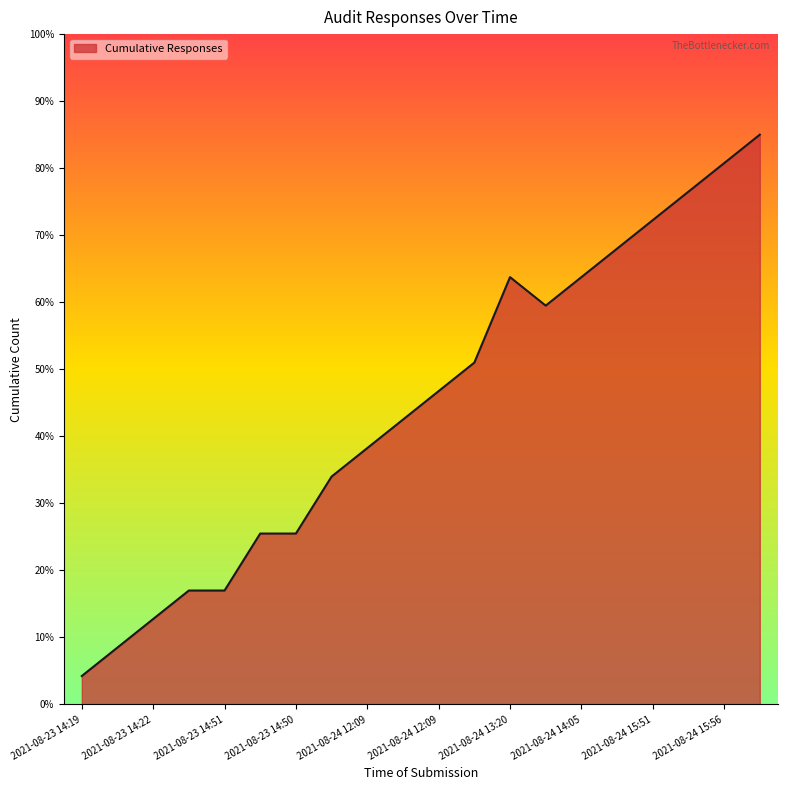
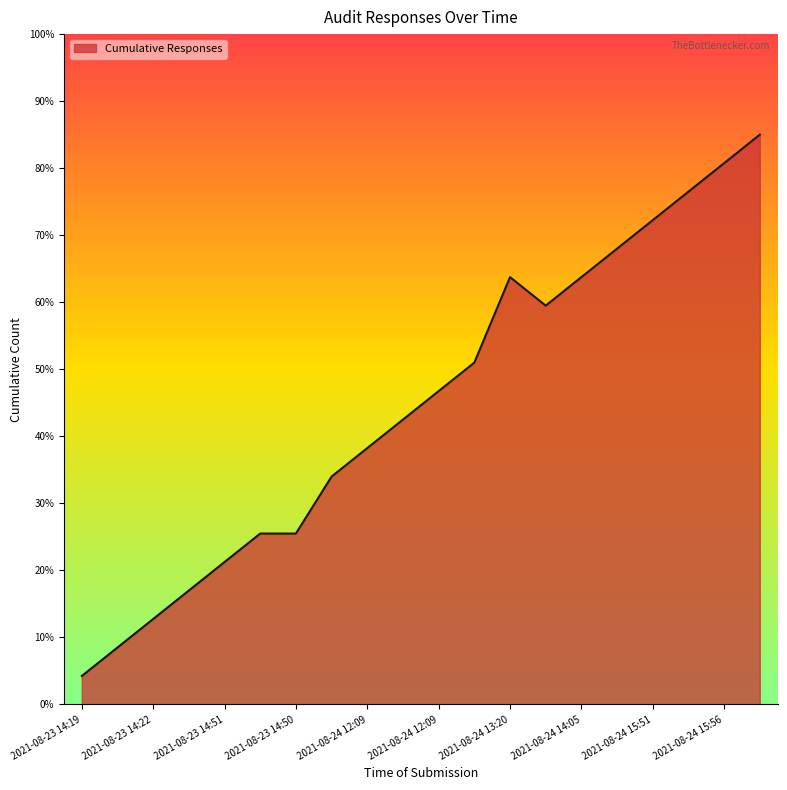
2021-08-23 14:51: 17% -> 21%
